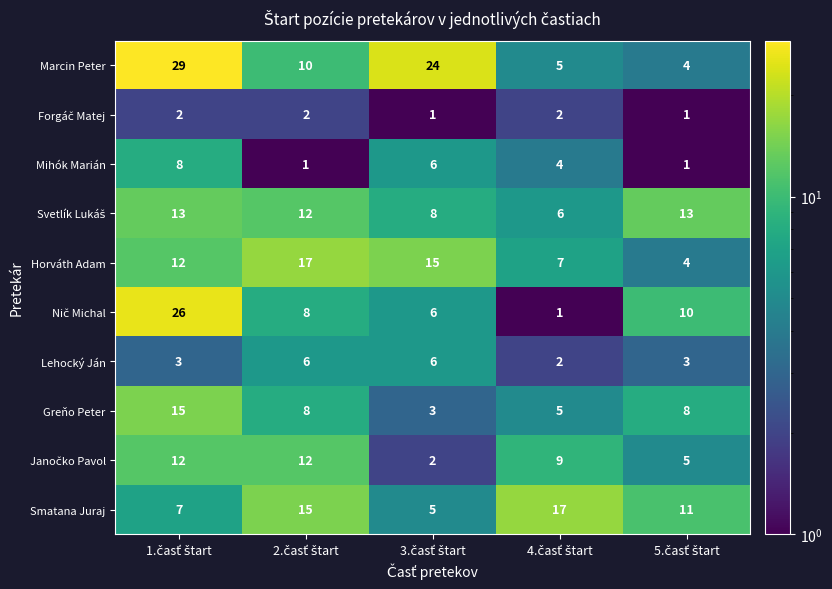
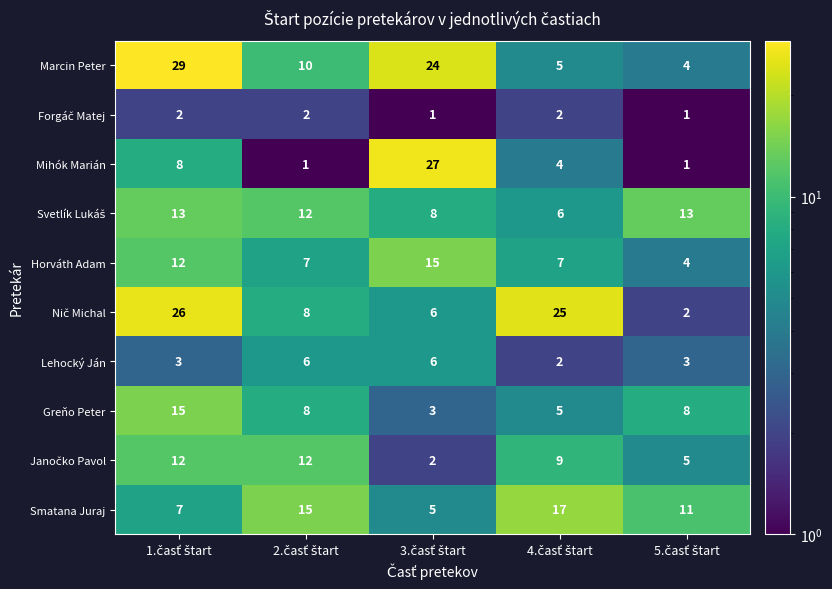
Mihók Marián, 3.časť štart: 6 -> 27
Horváth Adam, 2.časť štart: 17 -> 7
Nič Michal, 4.časť štart: 1 -> 25
Nič Michal, 5.časť štart: 10 -> 2
